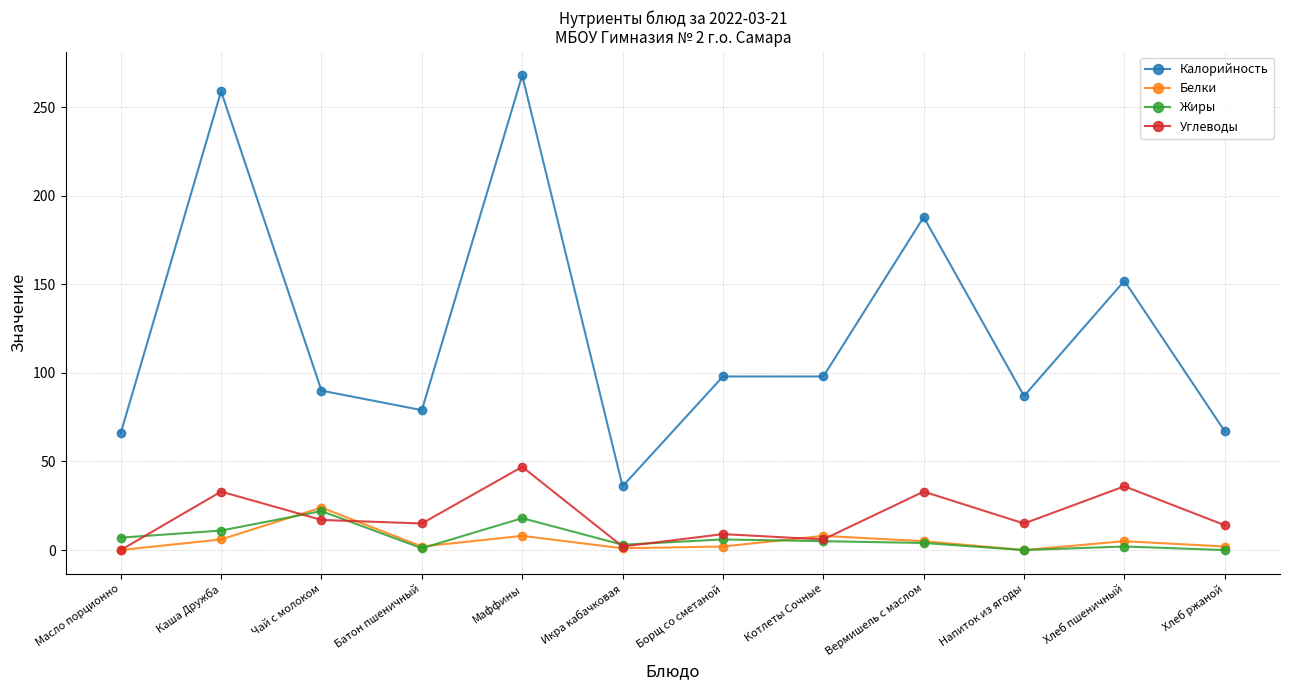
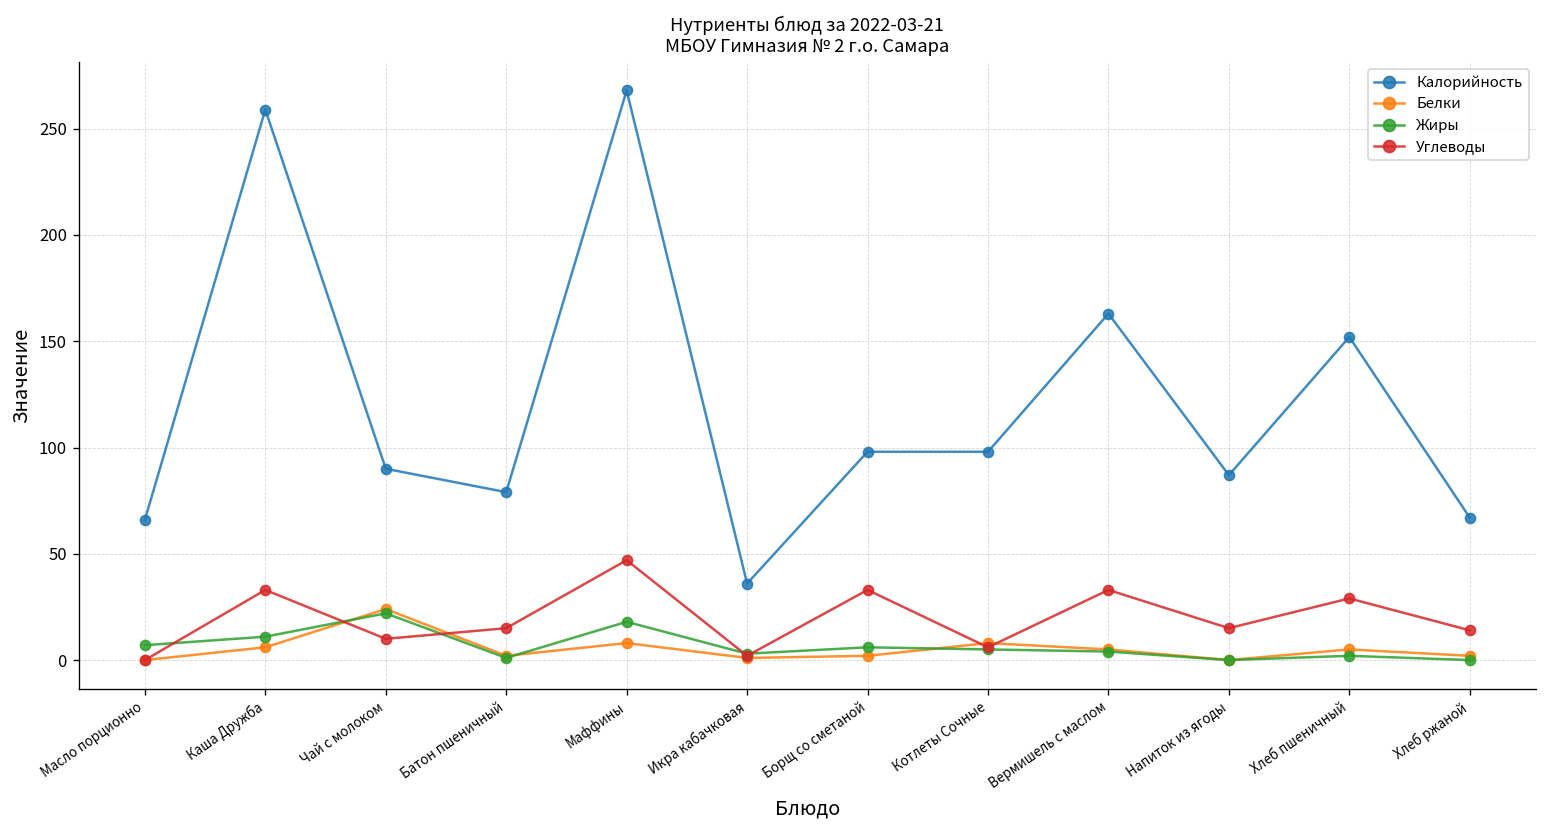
Углеводы, Чай с молоком: 17 -> 10
Углеводы, Борщ со сметаной: 9 -> 33
Калорийность, Вермишель с маслом: 188 -> 163
Углеводы, Хлеб пшеничный: 36 -> 29
